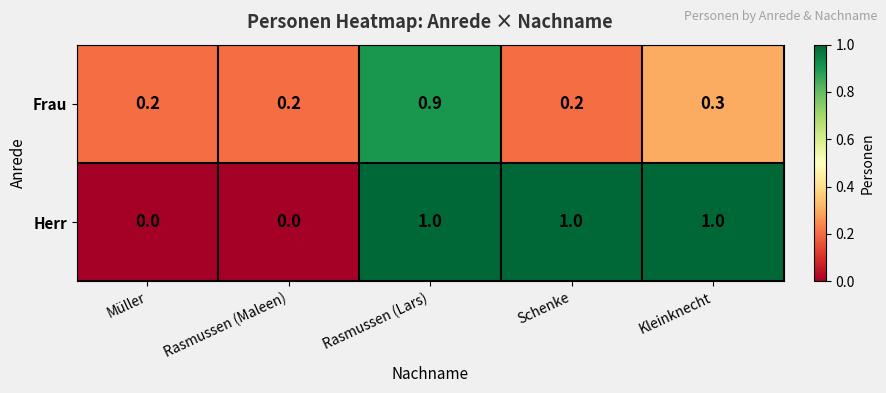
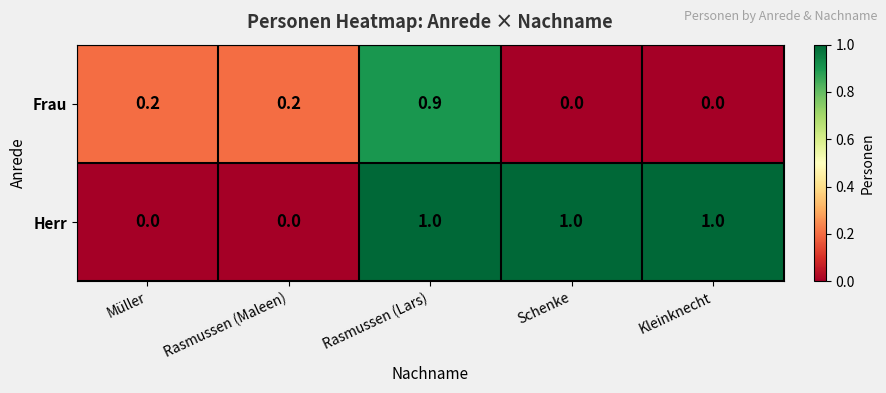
Frau, Schenke: 0.2 -> 0.0
Frau, Kleinknecht: 0.3 -> 0.0
